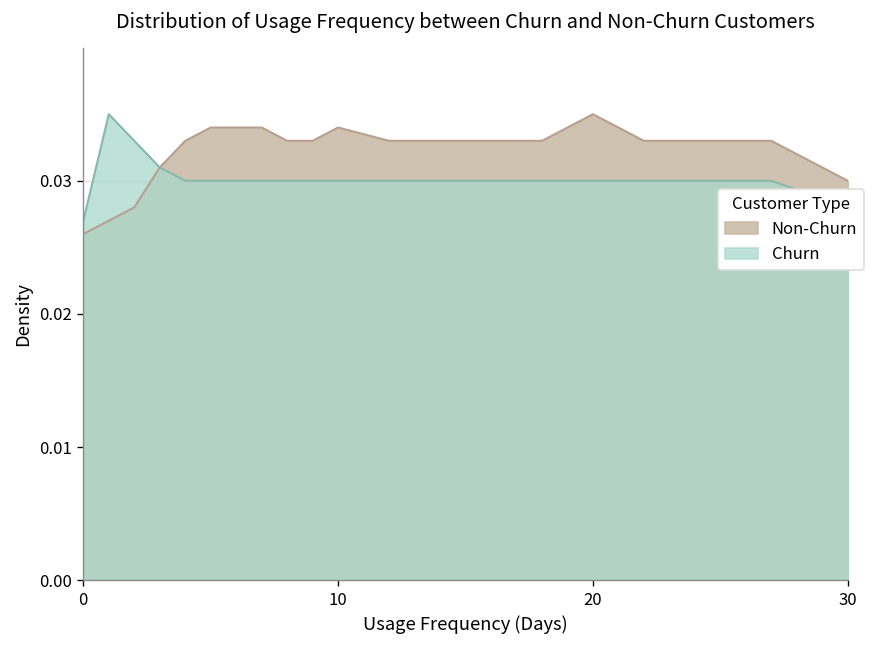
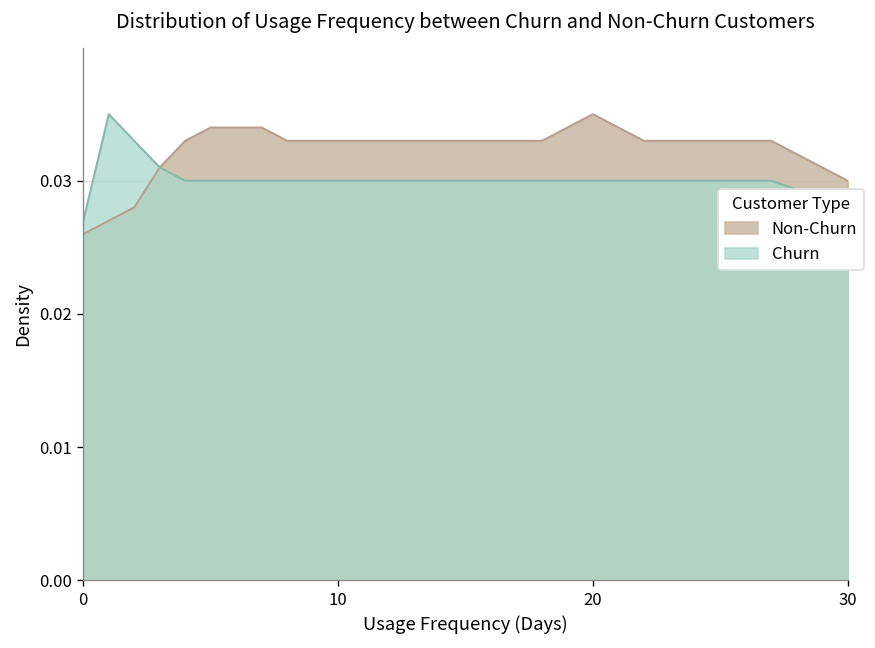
Non-Churn, 10: 0.034 -> 0.033
